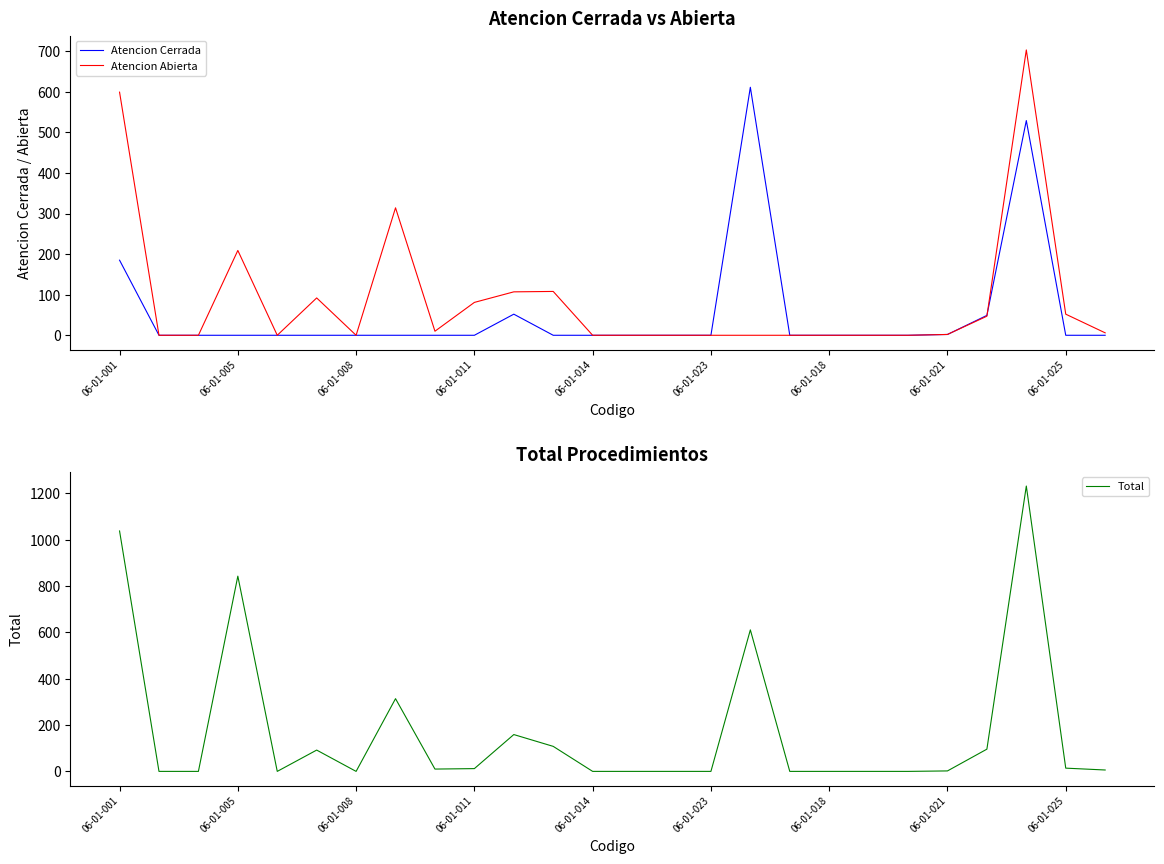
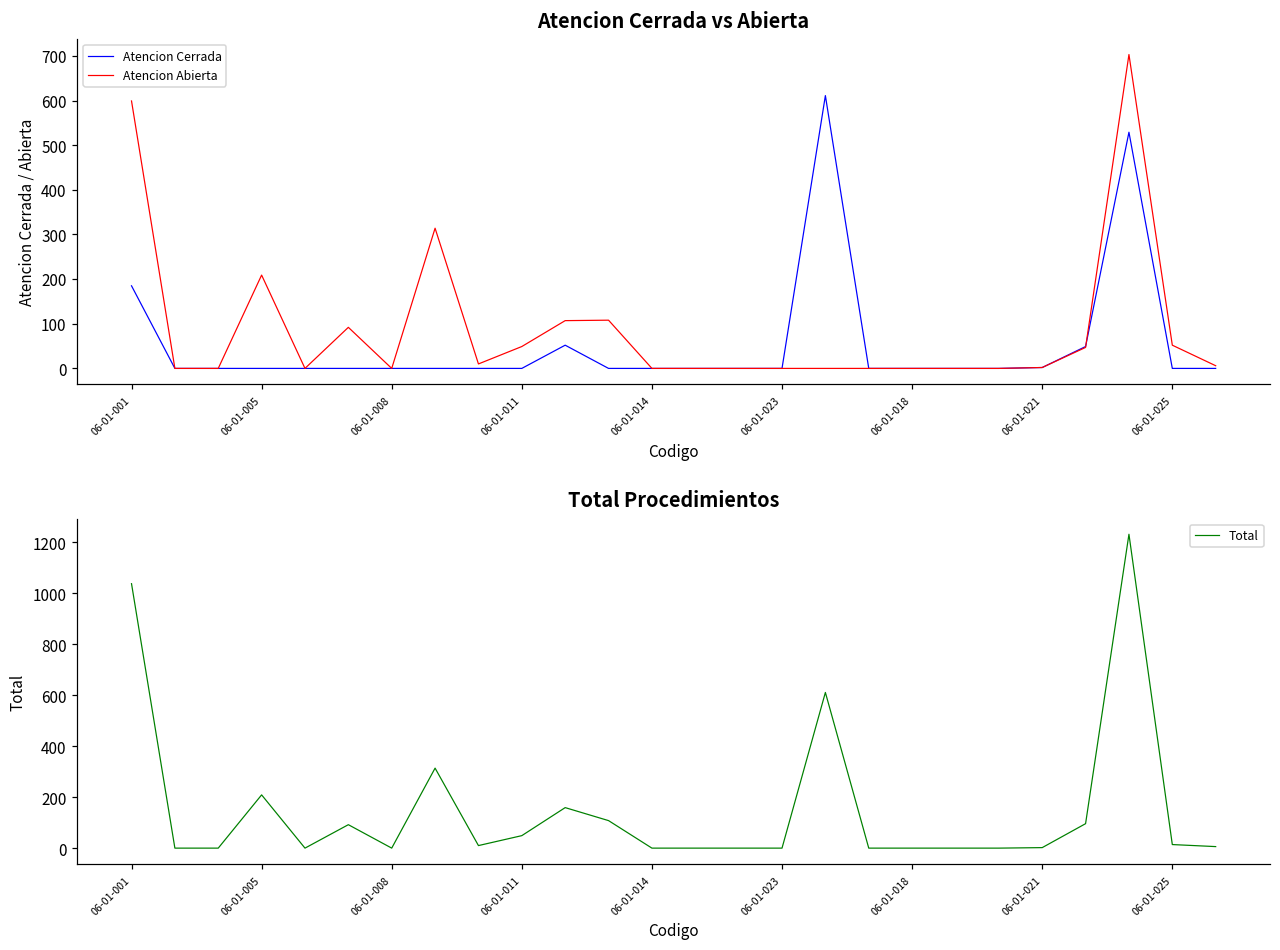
Atencion Cerrada vs Abierta, Atencion Abierta, 06-01-011: 80 -> 50
Total Procedimientos, 06-01-005: 840 -> 210
Total Procedimientos, 06-01-011: 10 -> 50
